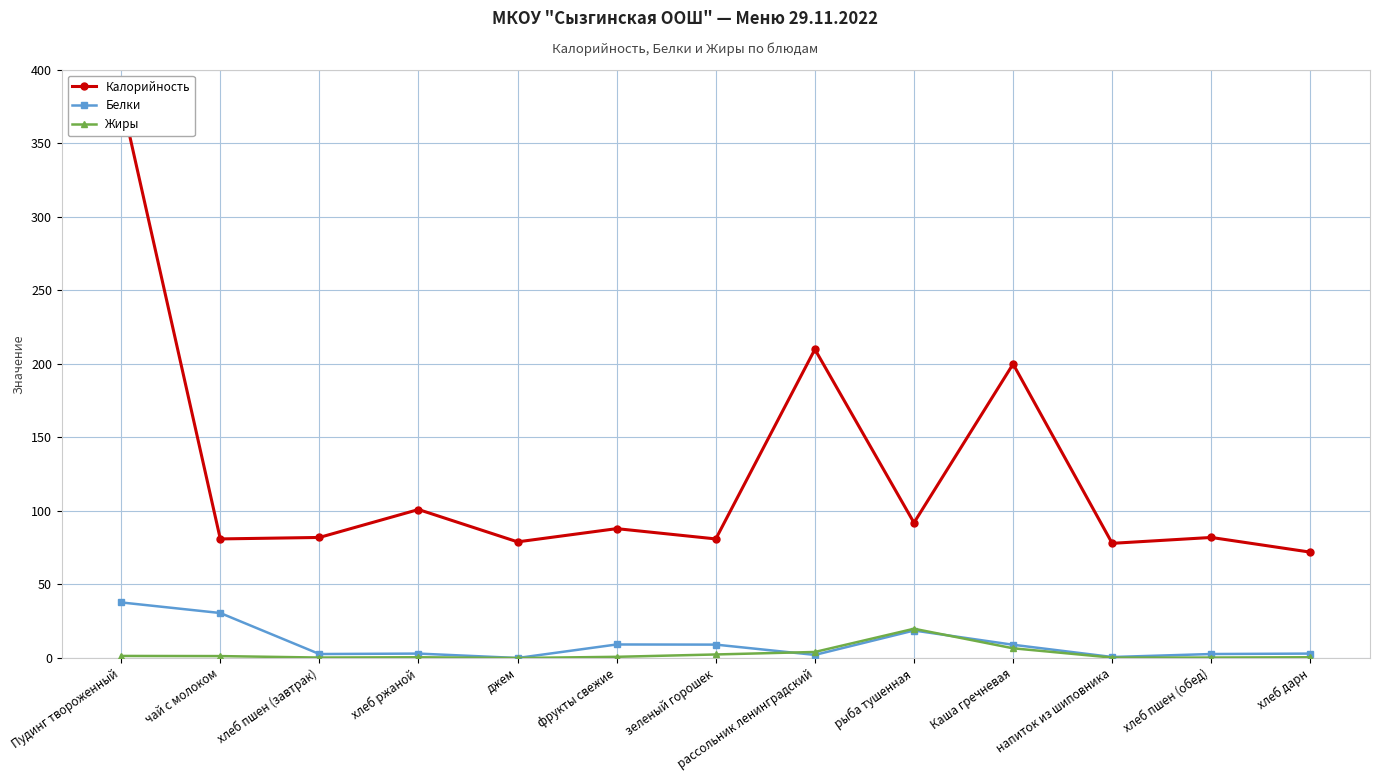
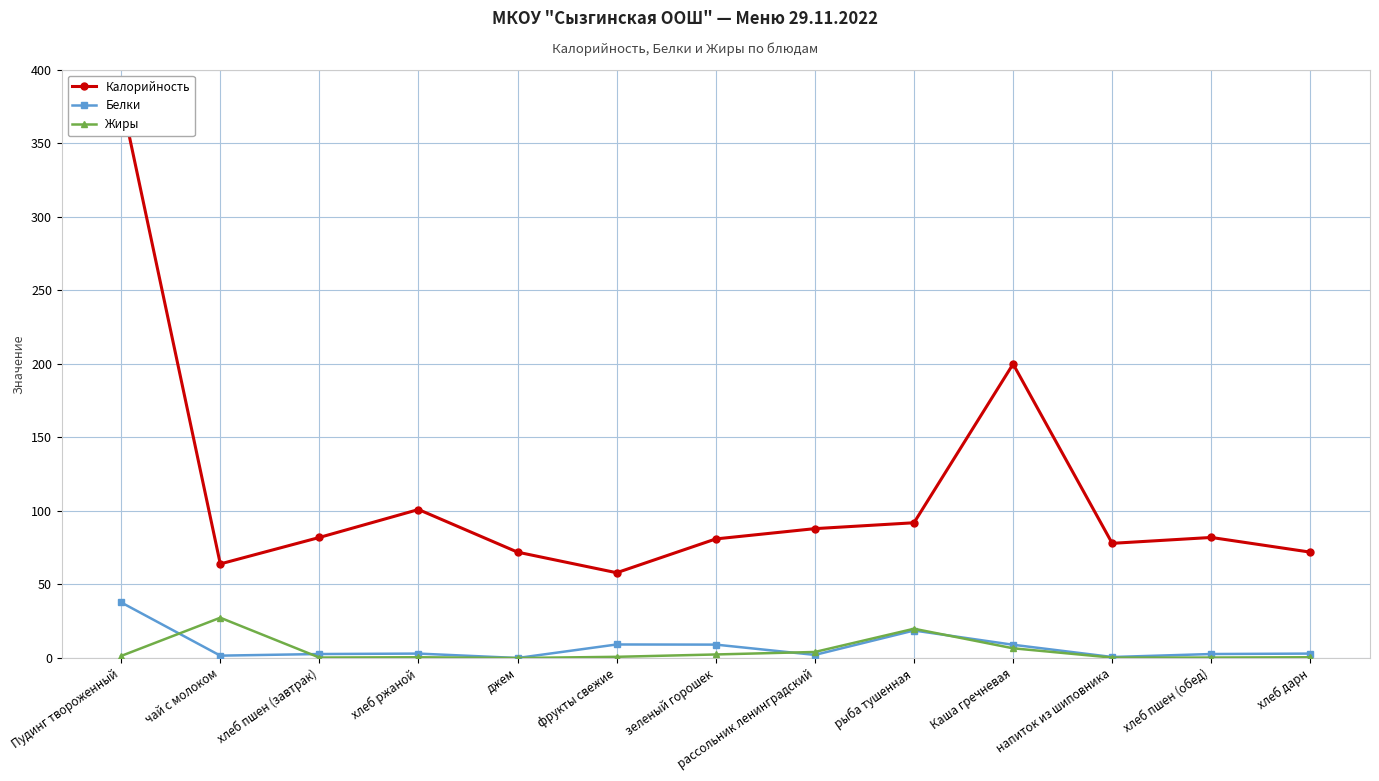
Калорийность, чай с молоком: 81 -> 64
Белки, чай с молоком: 31 -> 2
Жиры, чай с молоком: 1 -> 27
Калорийность, джем: 79 -> 72
Калорийность, фрукты свежие: 88 -> 58
Калорийность, рассольник ленинградский: 210 -> 88
